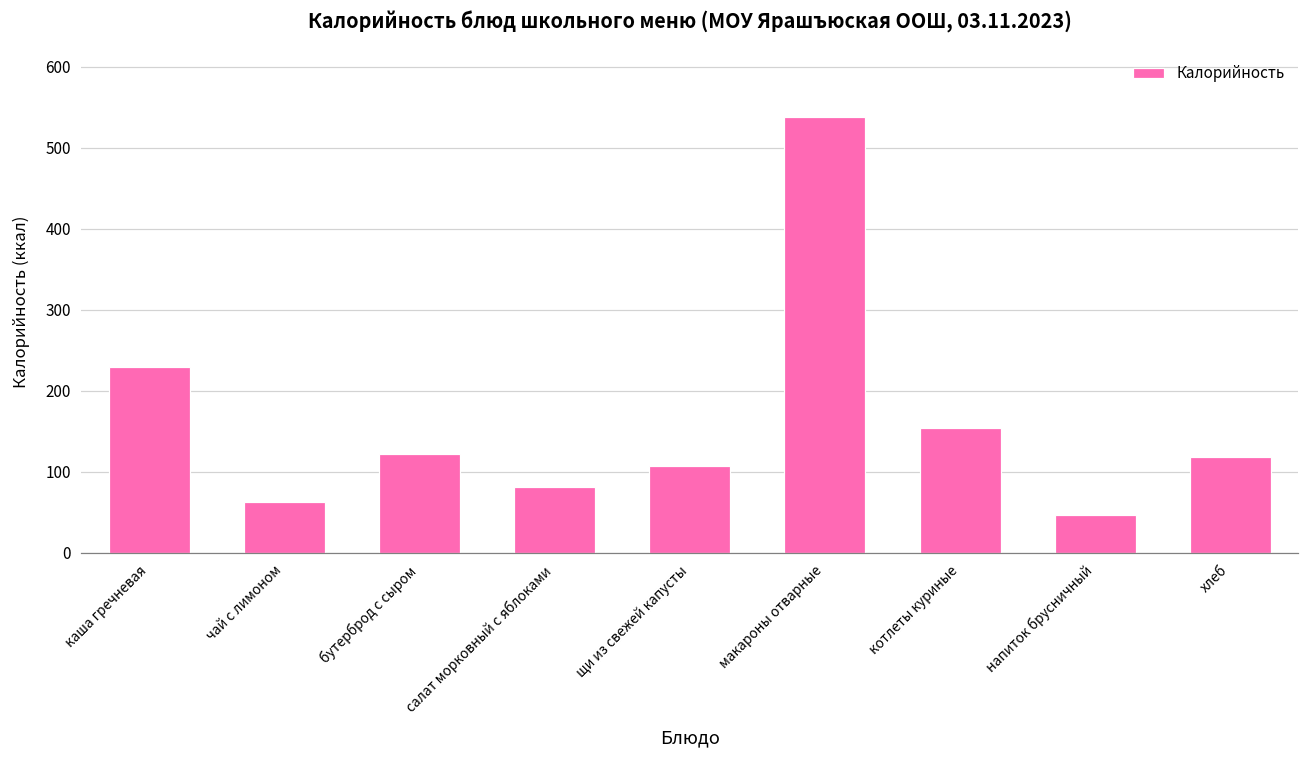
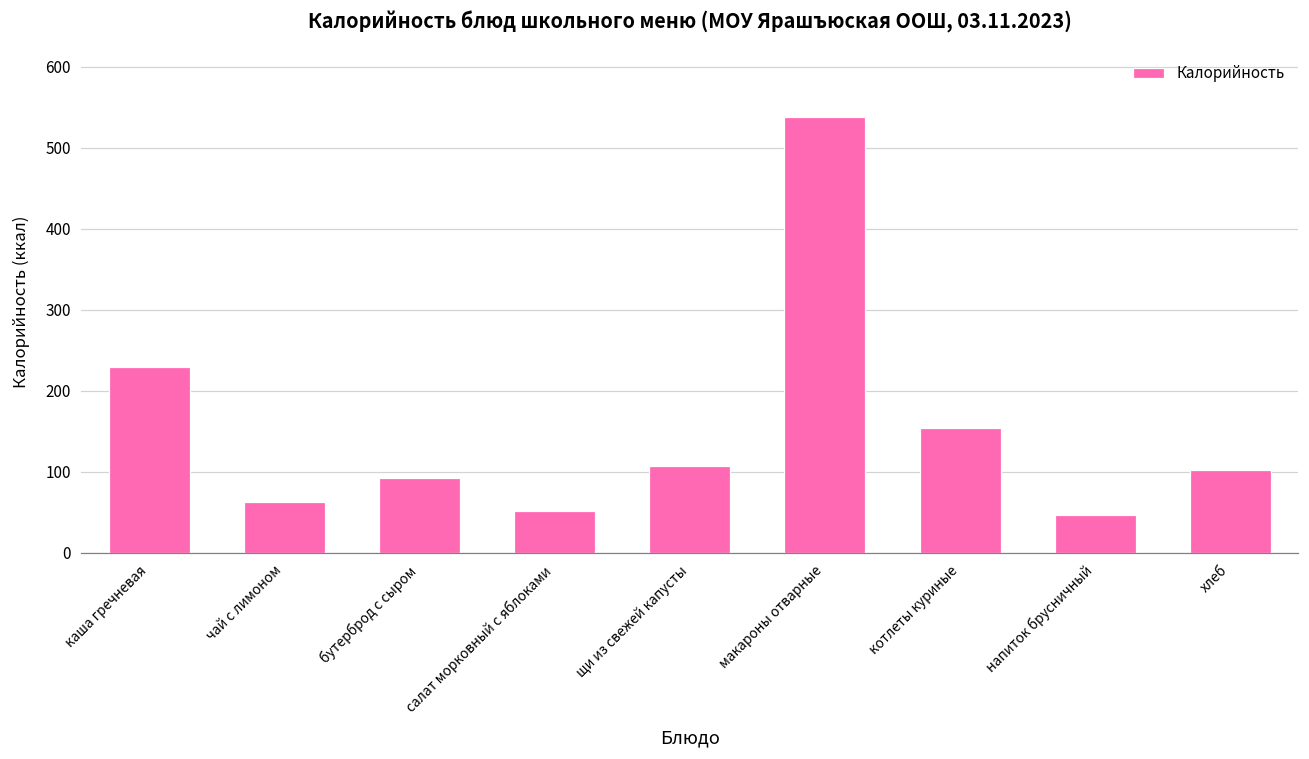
бутерброд с сыром: 120 -> 90
салат морковный с яблоками: 80 -> 50
хлеб: 120 -> 100
